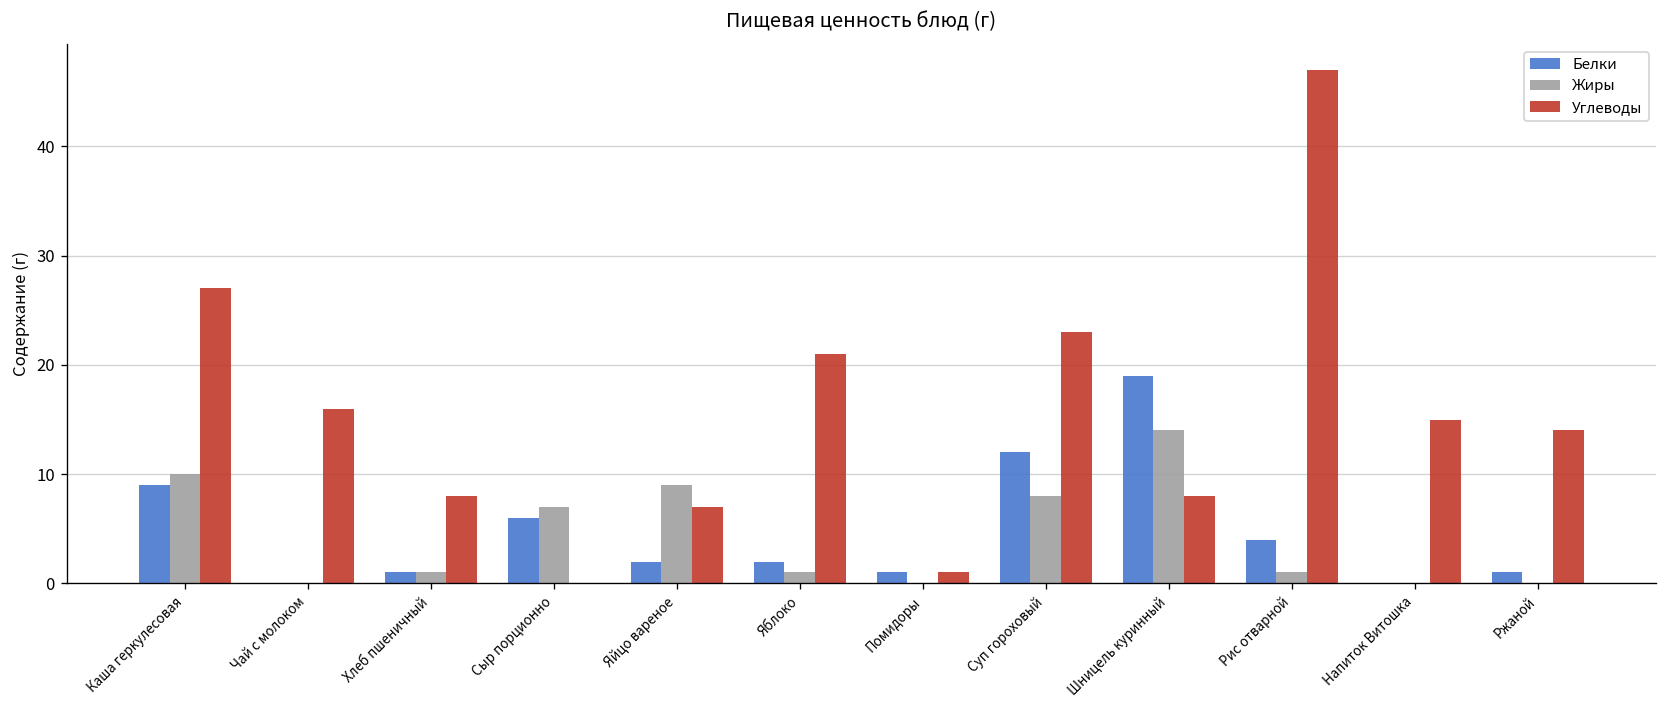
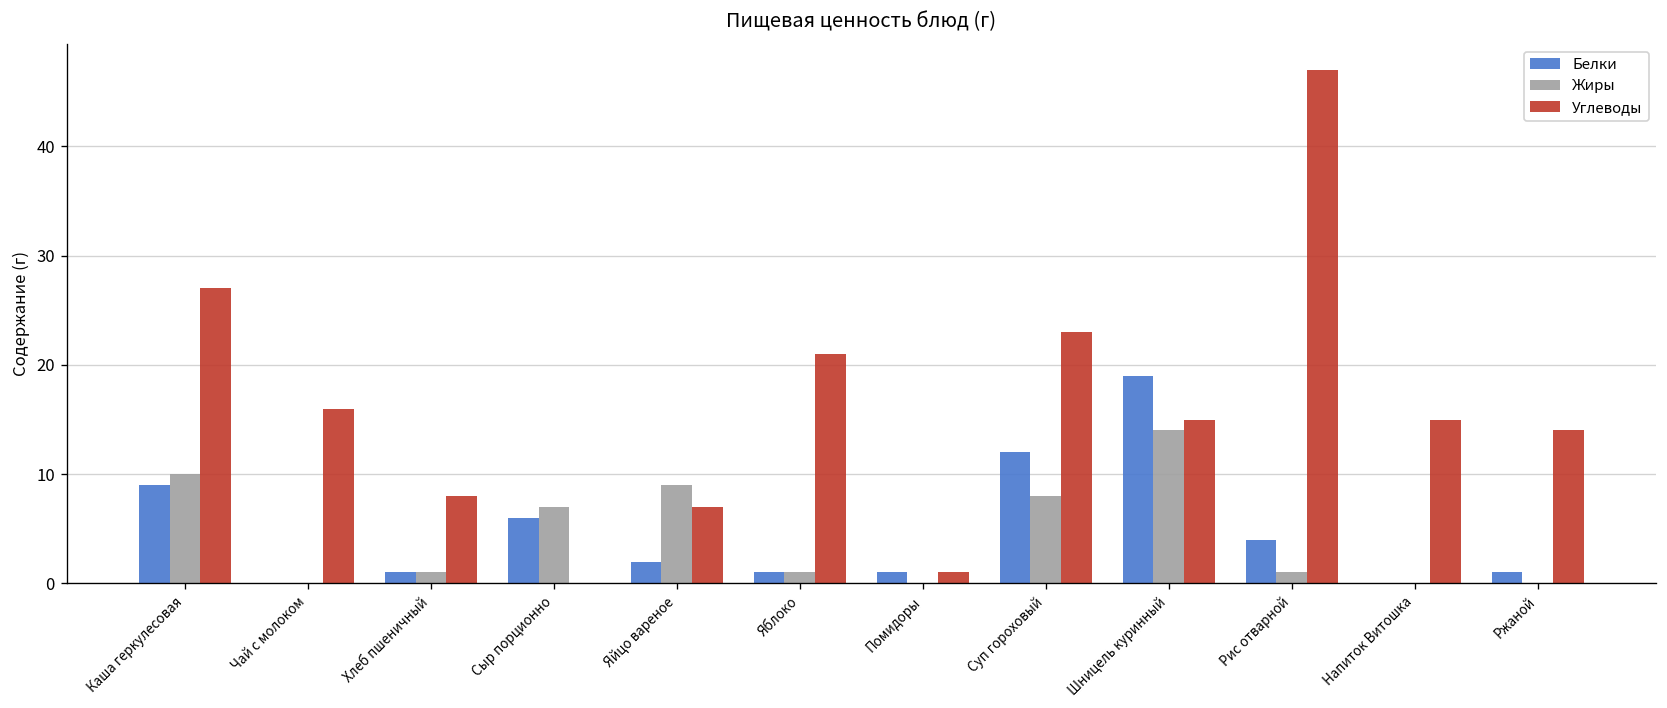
Белки, Яблоко: 2 -> 1
Углеводы, Шницель куринный: 8 -> 15
